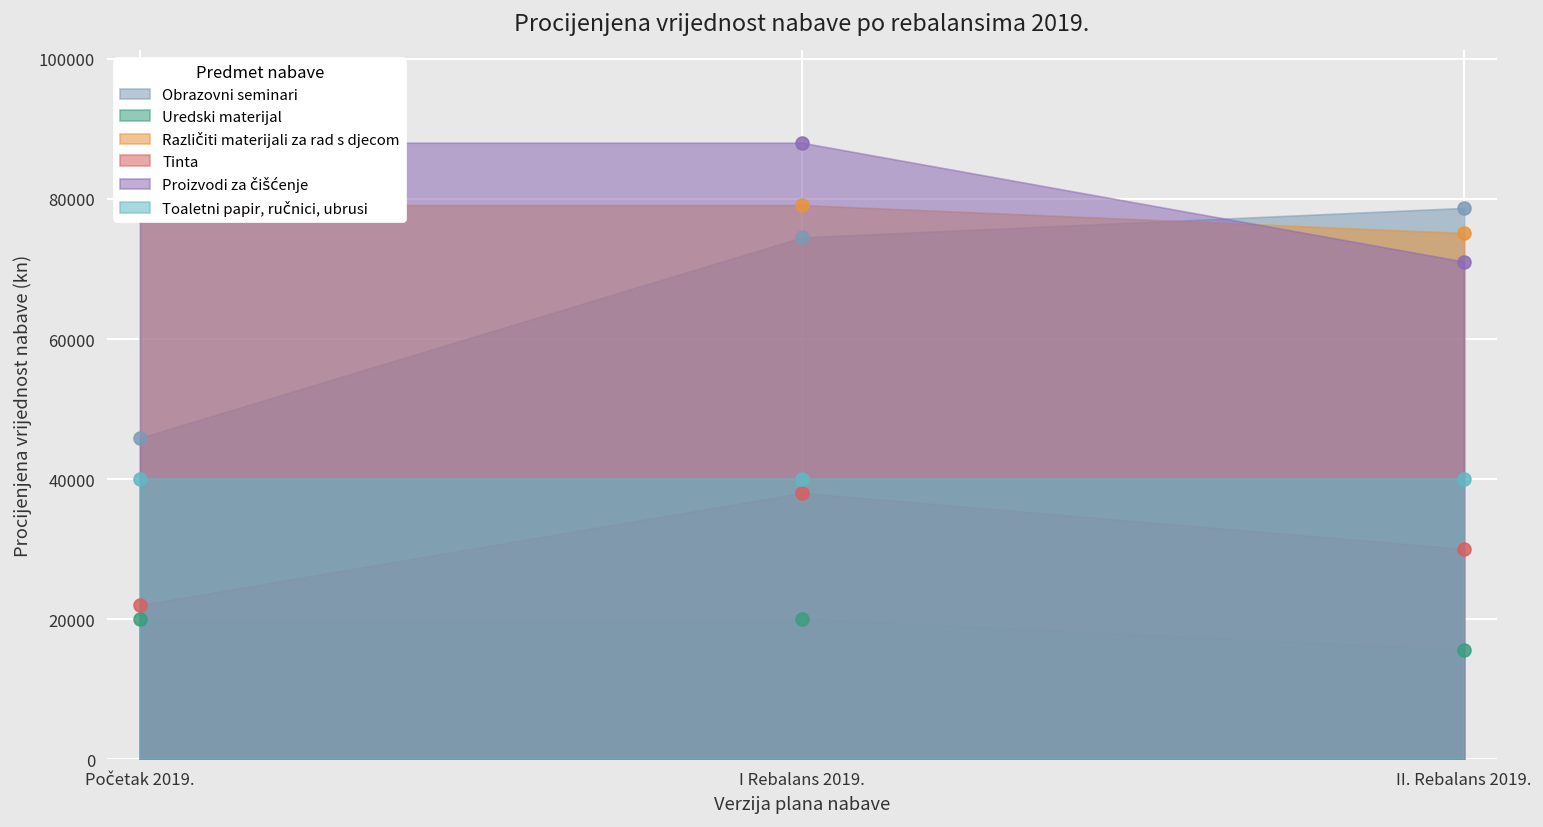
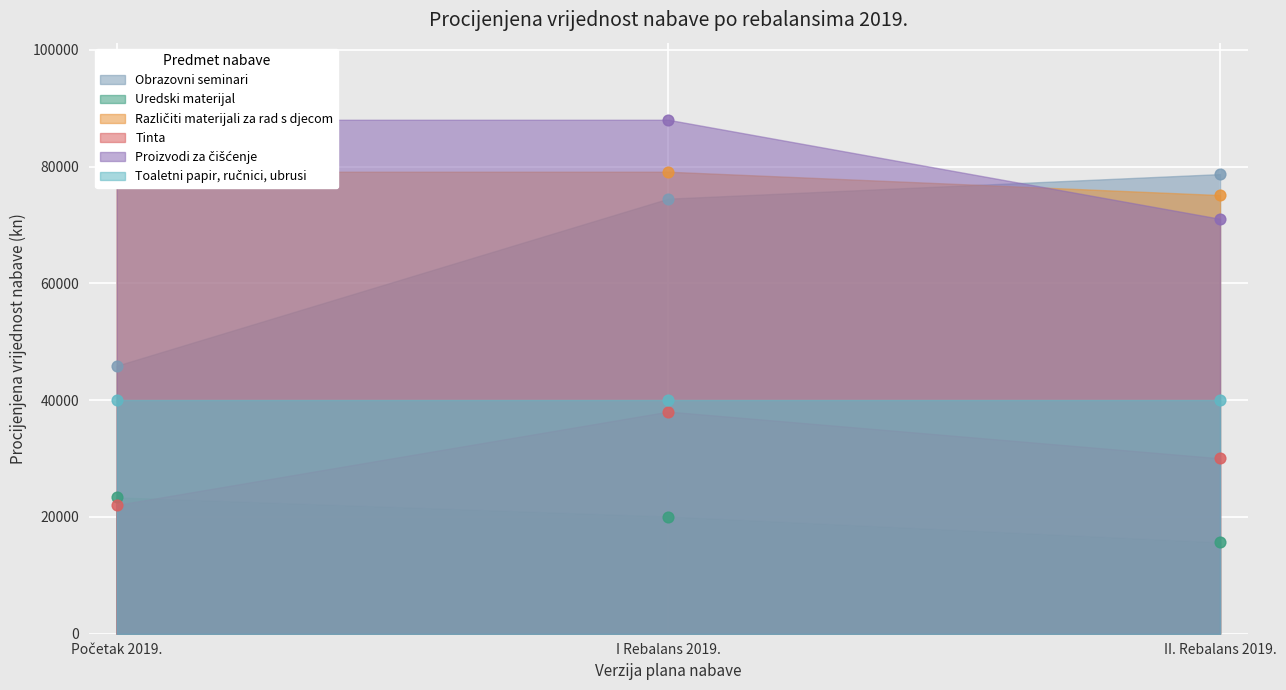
Uredski materijal, Početak 2019.: 20000 -> 23000
